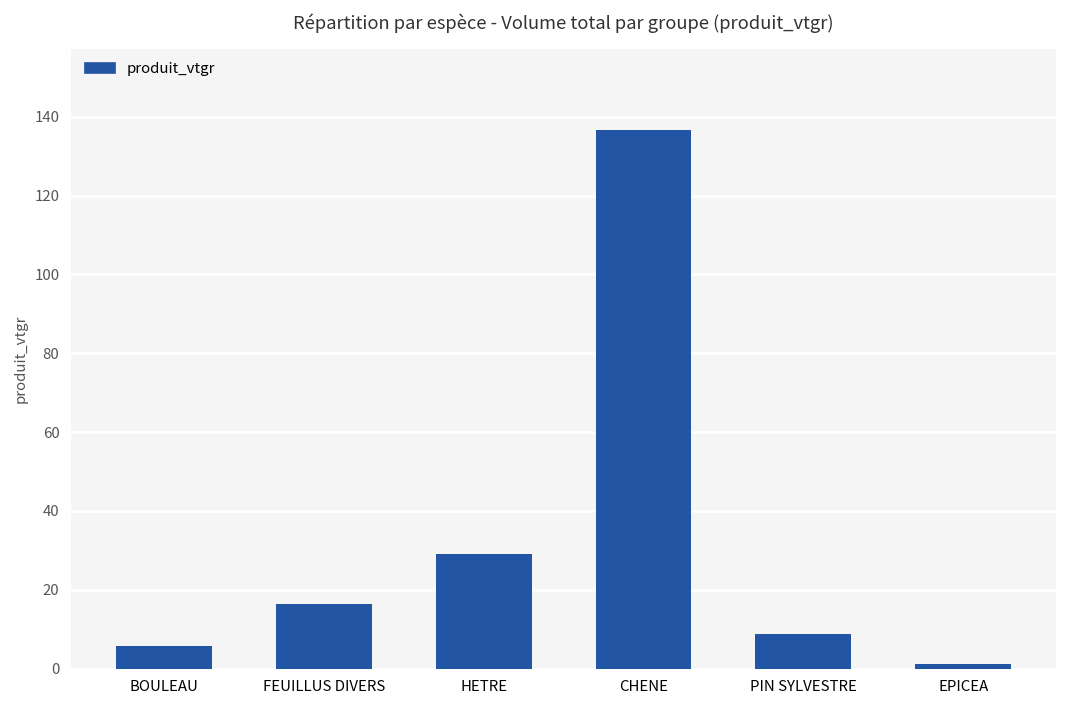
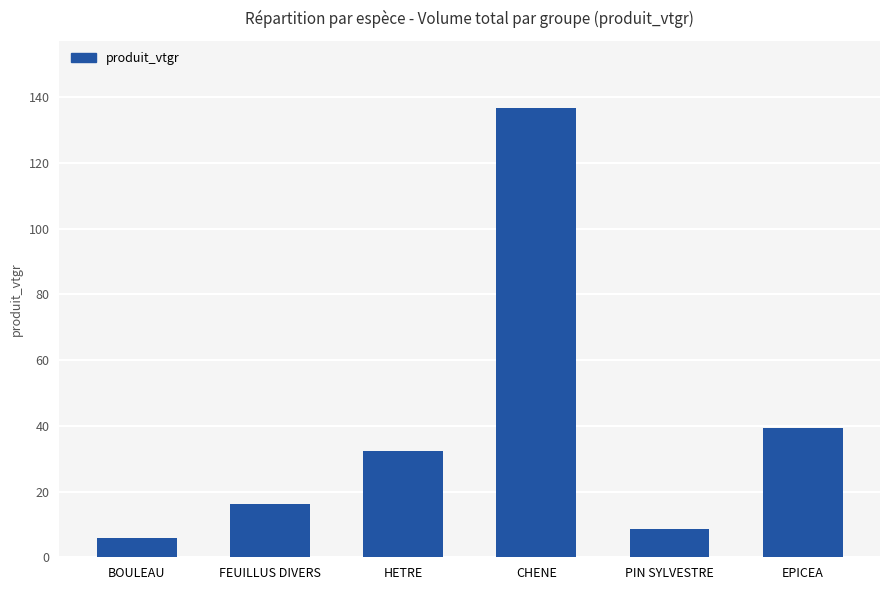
HETRE: 29 -> 32
EPICEA: 1 -> 39
